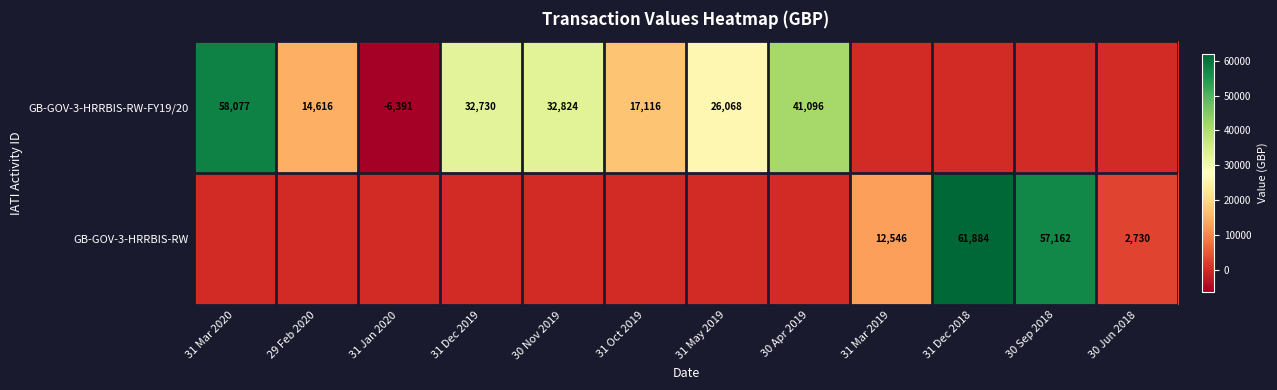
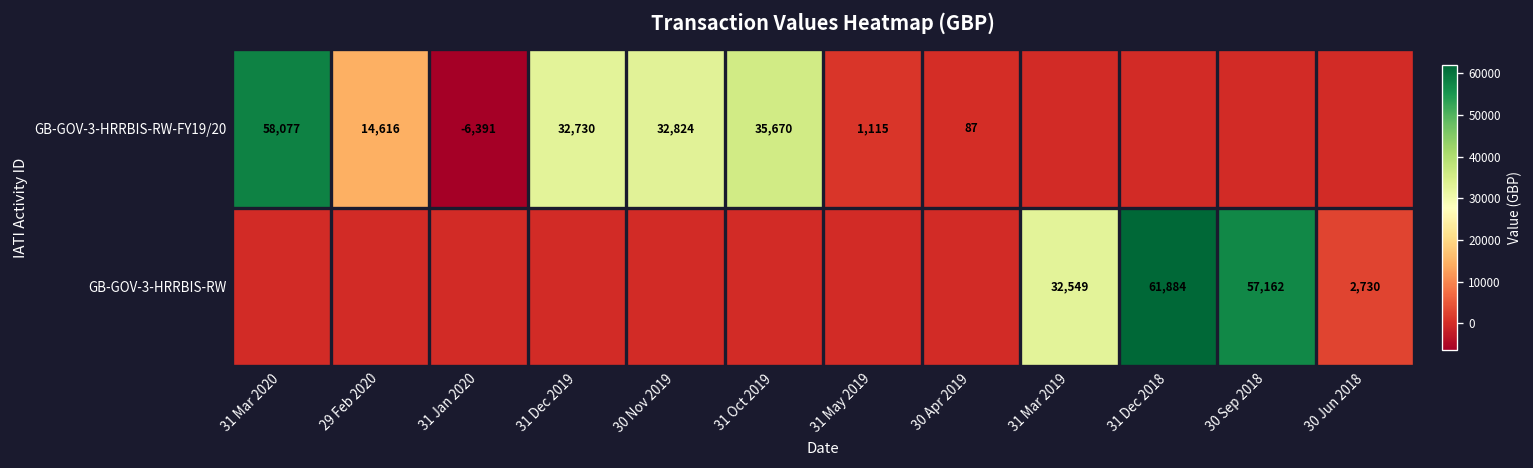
GB-GOV-3-HRRBIS-RW-FY19/20, 31 Oct 2019: 17,116 -> 35,670
GB-GOV-3-HRRBIS-RW-FY19/20, 31 May 2019: 26,068 -> 1,115
GB-GOV-3-HRRBIS-RW-FY19/20, 30 Apr 2019: 41,096 -> 87
GB-GOV-3-HRRBIS-RW, 31 Mar 2019: 12,546 -> 32,549
